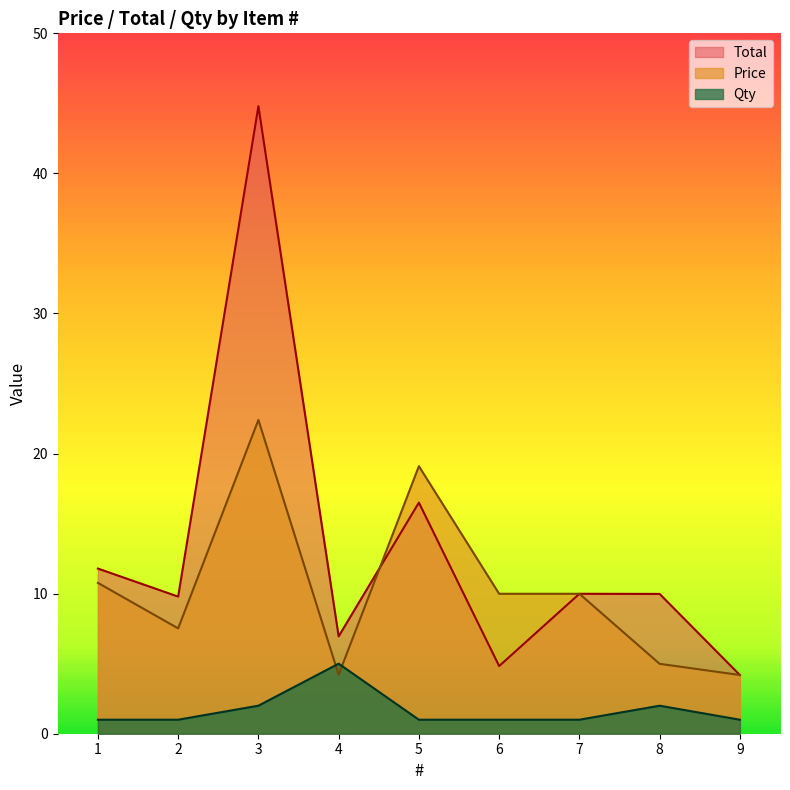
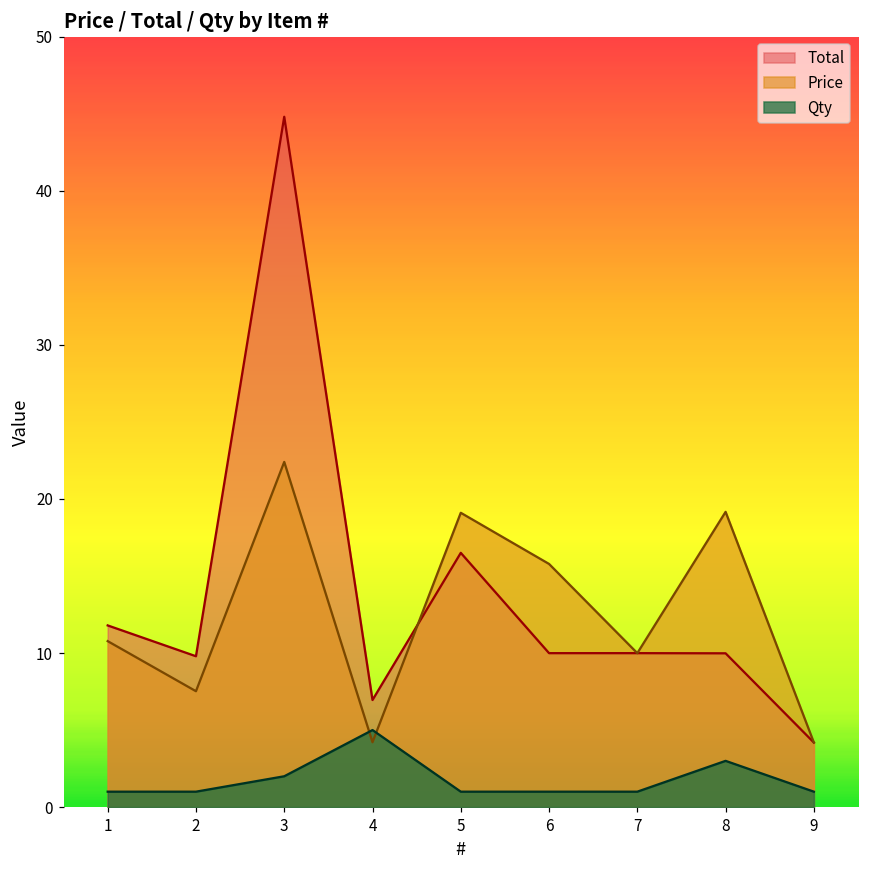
Total, 6: 4.8 -> 10.0
Price, 6: 10.0 -> 15.8
Price, 8: 5.0 -> 19.2
Qty, 8: 2 -> 3
